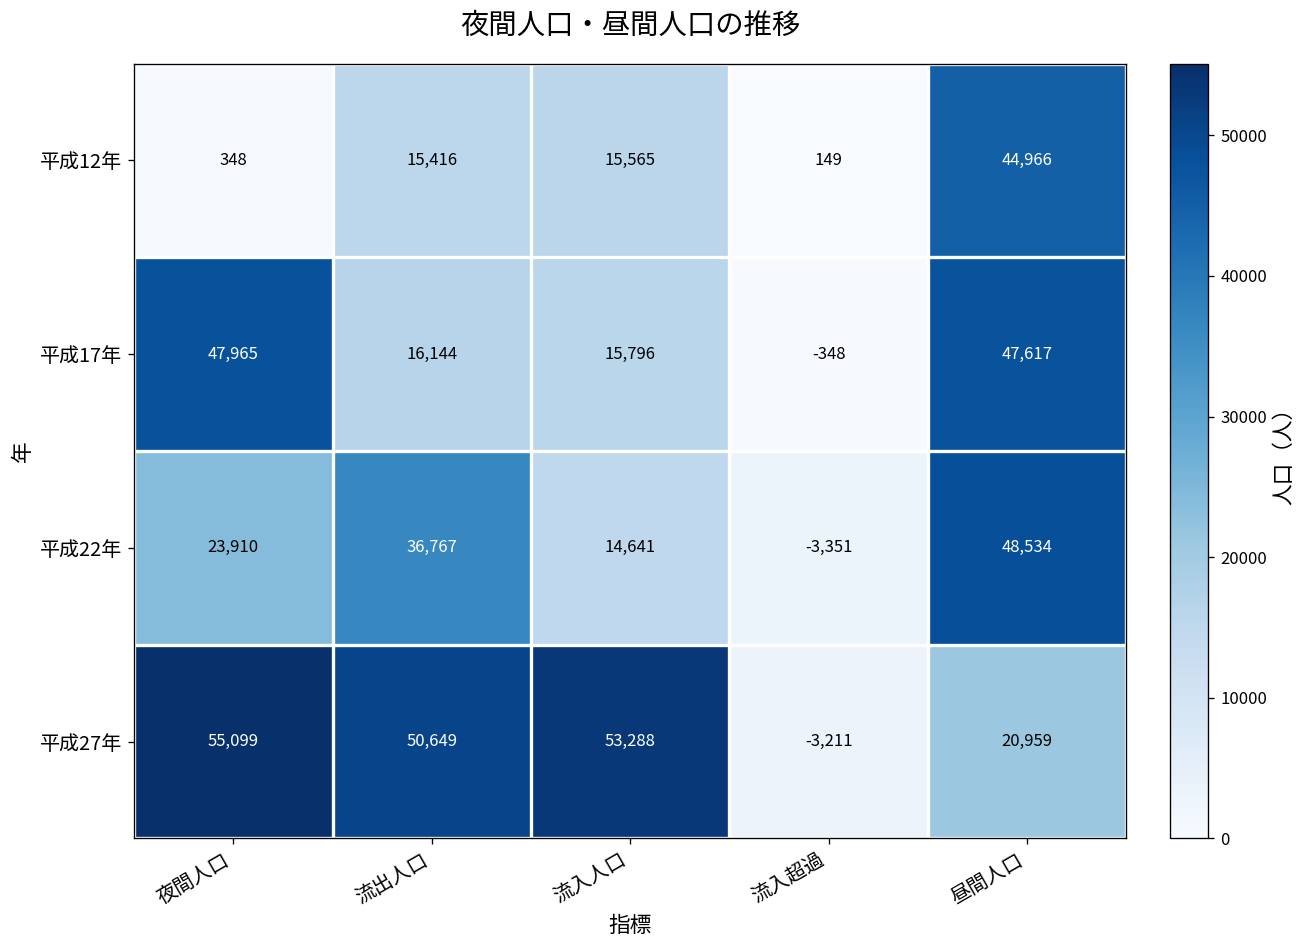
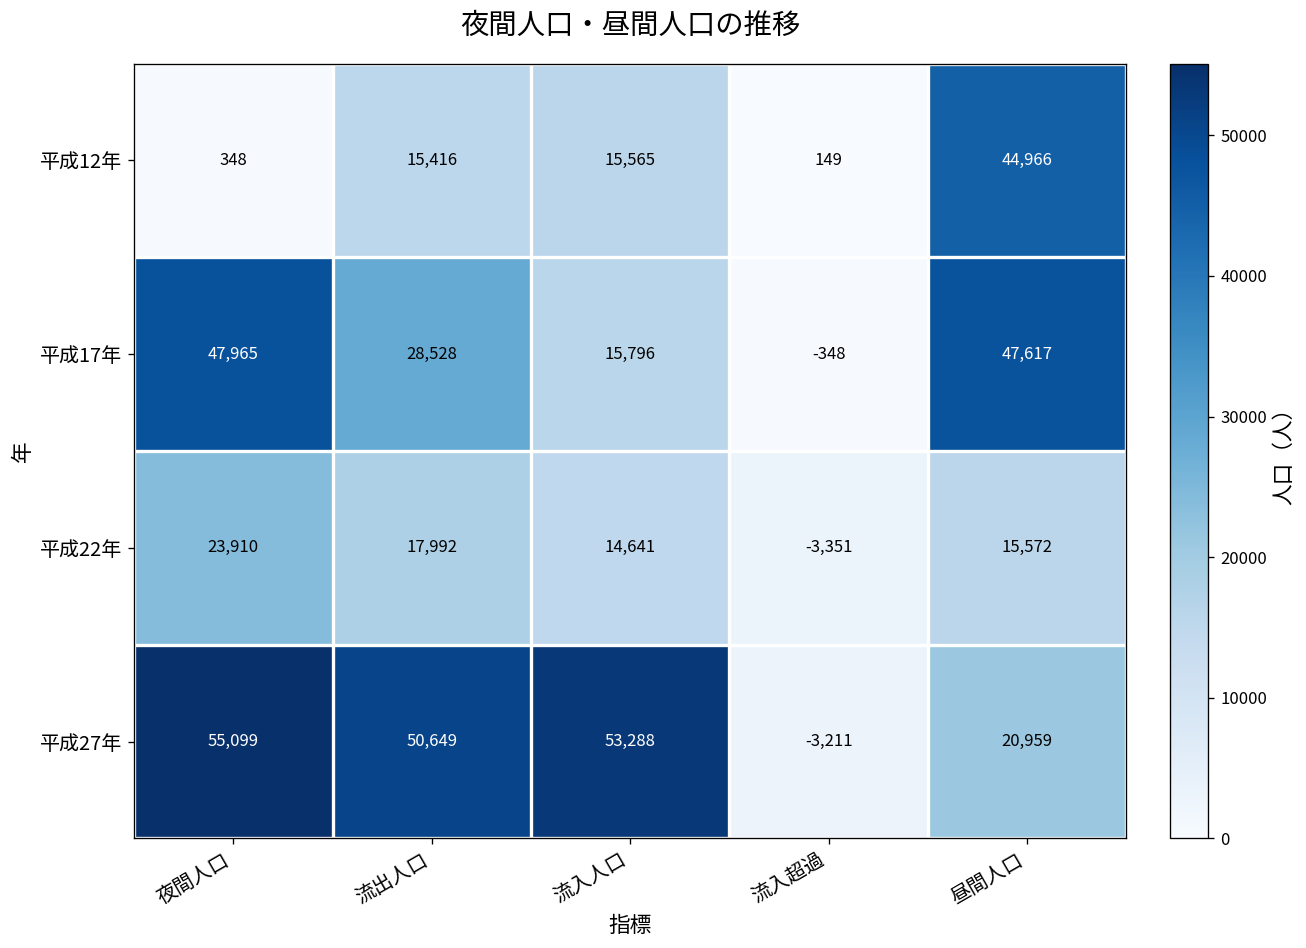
平成17年, 流出人口: 16,144 -> 28,528
平成22年, 流出人口: 36,767 -> 17,992
平成22年, 昼間人口: 48,534 -> 15,572
